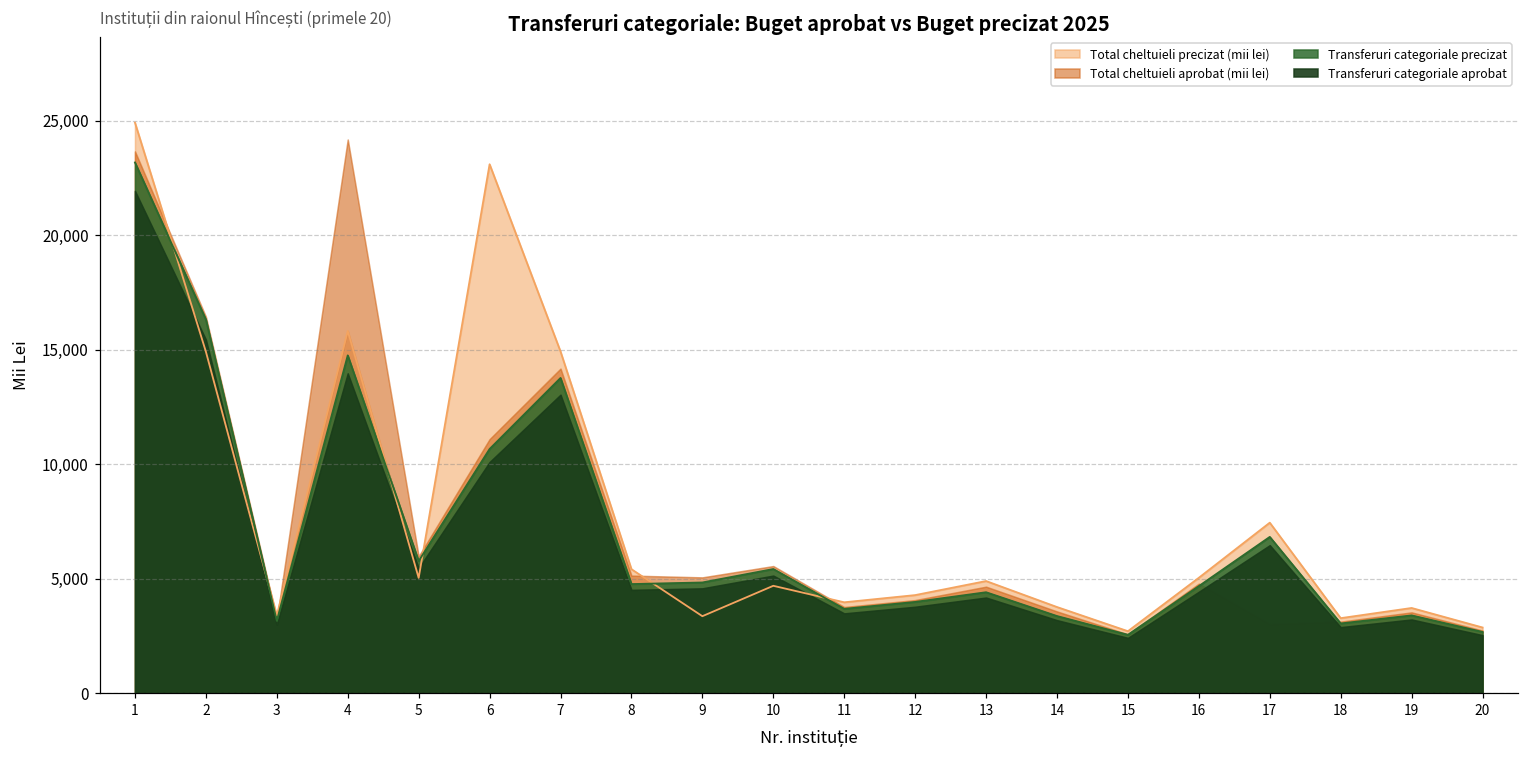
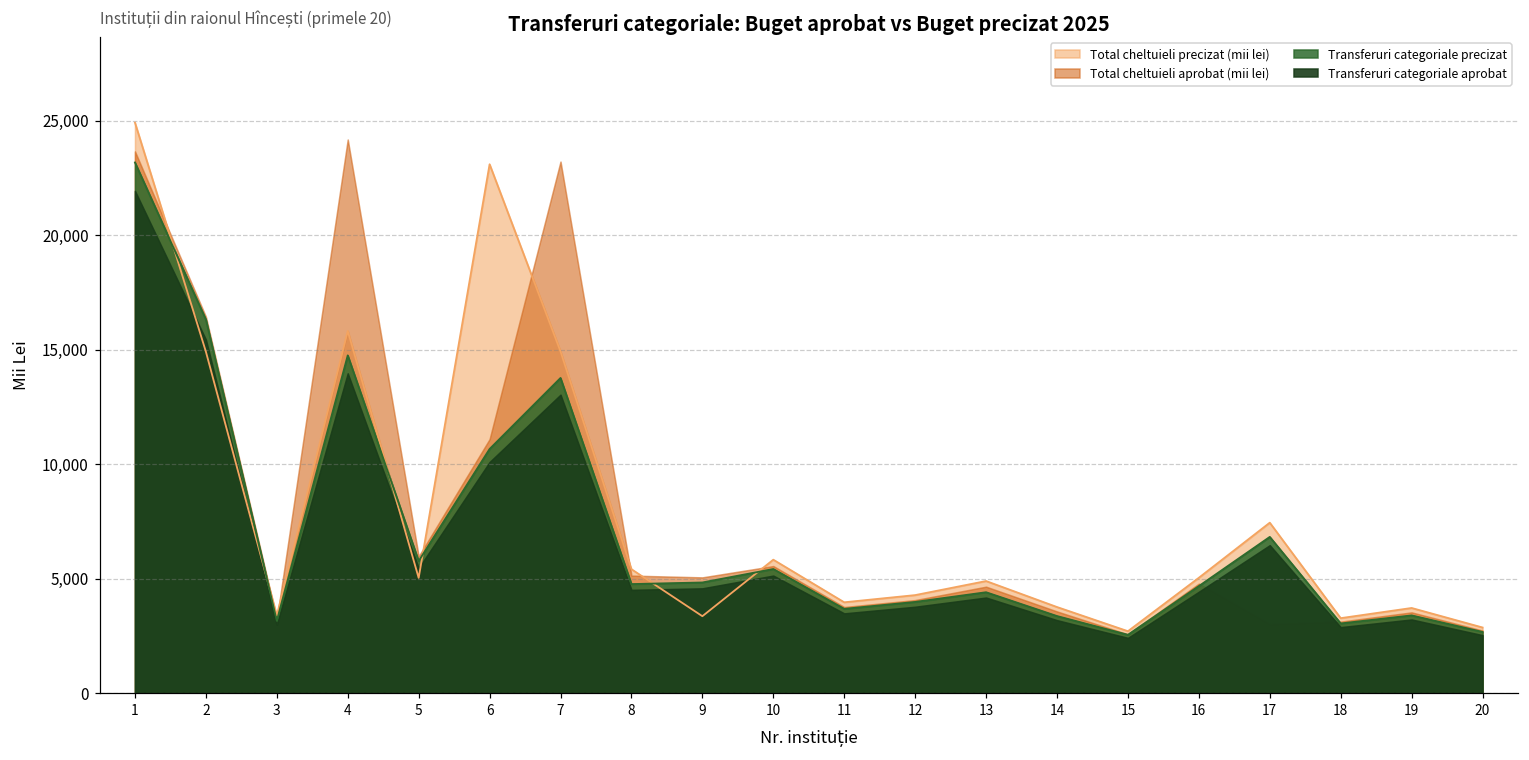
Total cheltuieli aprobat (mii lei), 7: 14,200 -> 23,200
Total cheltuieli precizat (mii lei), 10: 4,700 -> 5,800
